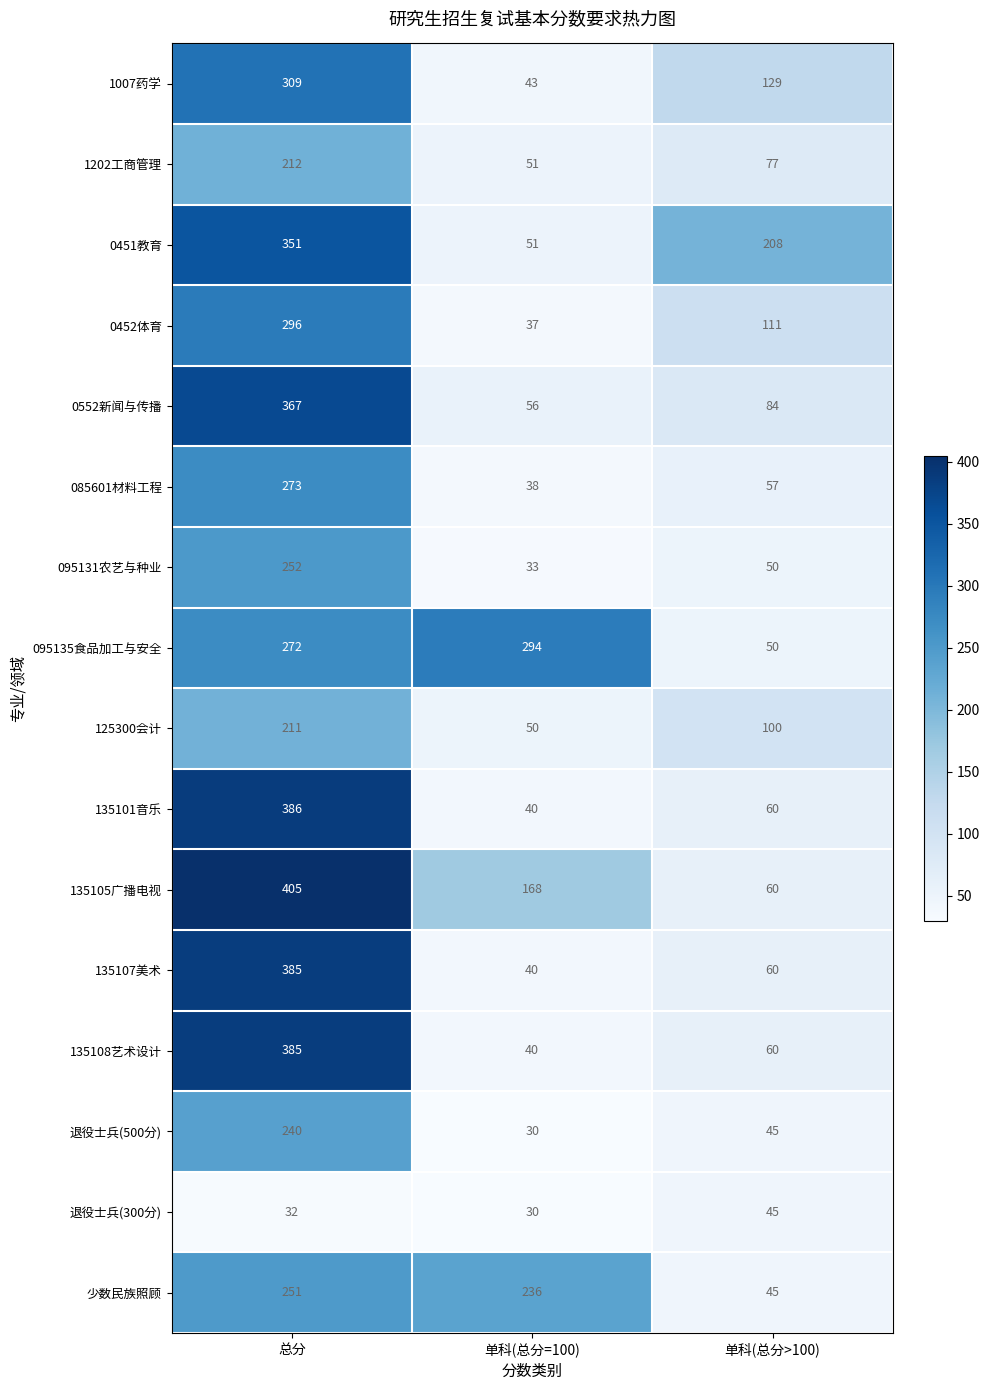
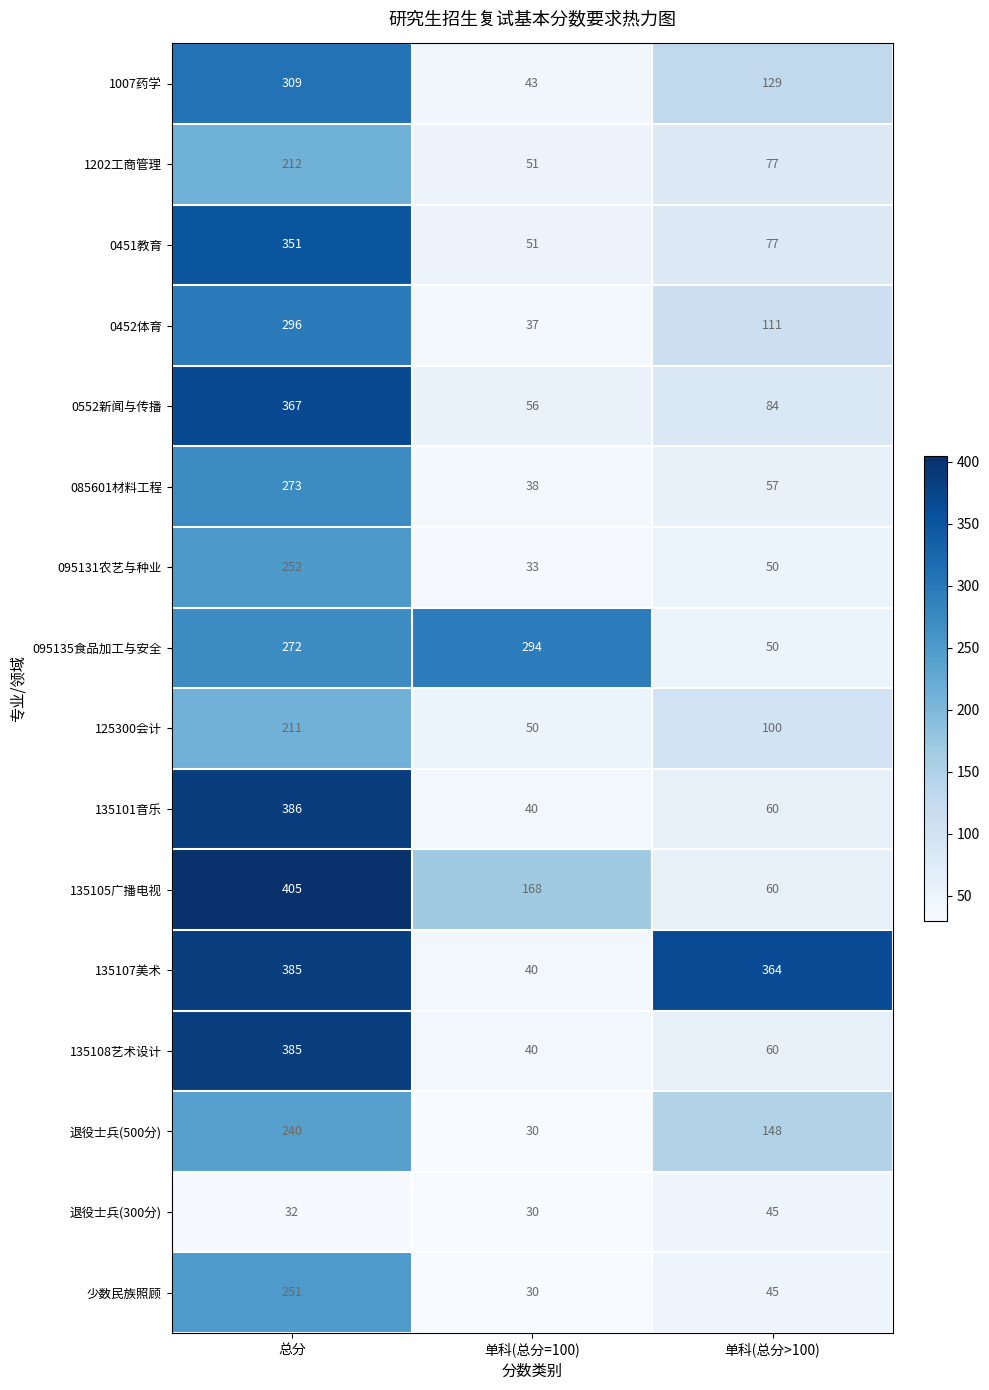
0451教育, 单科(总分>100): 208 -> 77
135107美术, 单科(总分>100): 60 -> 364
退役士兵(500分), 单科(总分>100): 45 -> 148
少数民族照顾, 单科(总分=100): 236 -> 30
